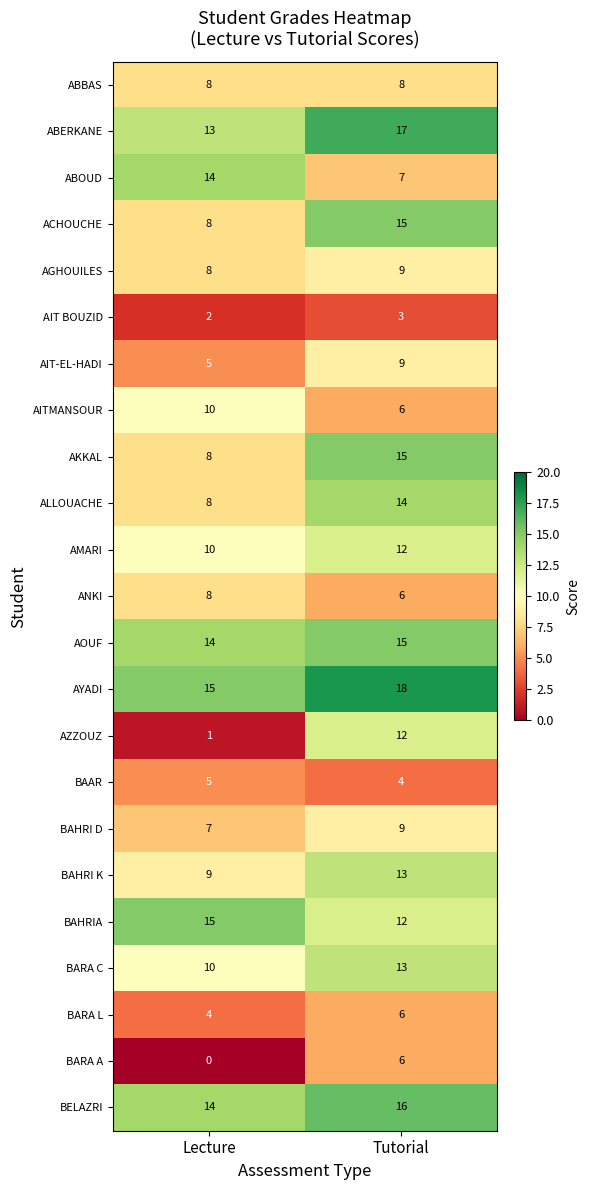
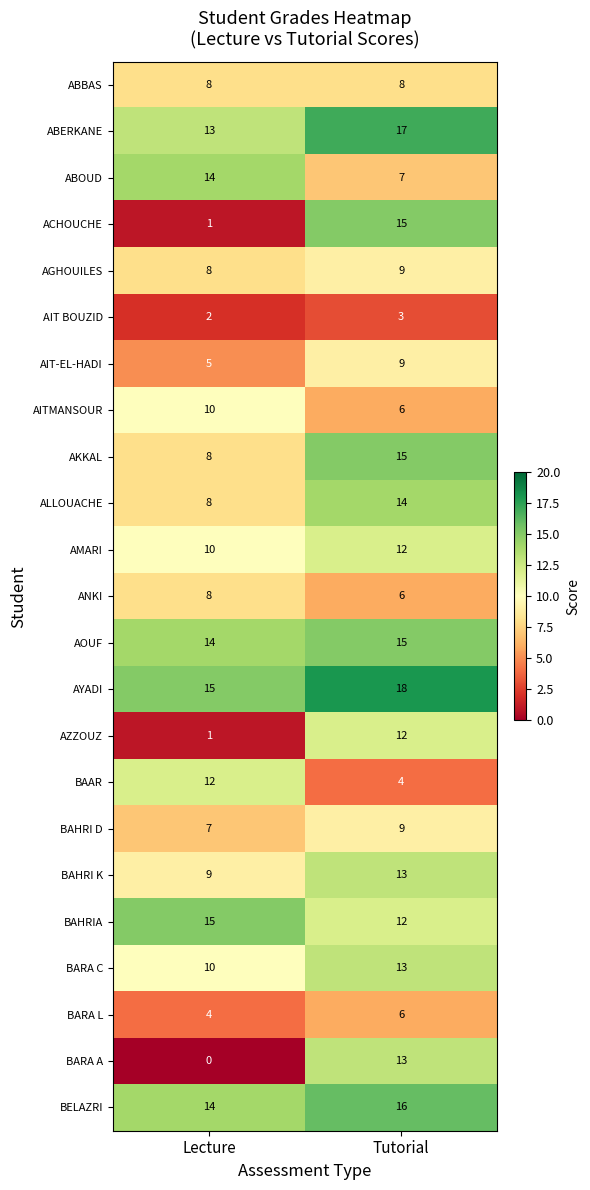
ACHOUCHE, Lecture: 8 -> 1
BAAR, Lecture: 5 -> 12
BARA A, Tutorial: 6 -> 13
